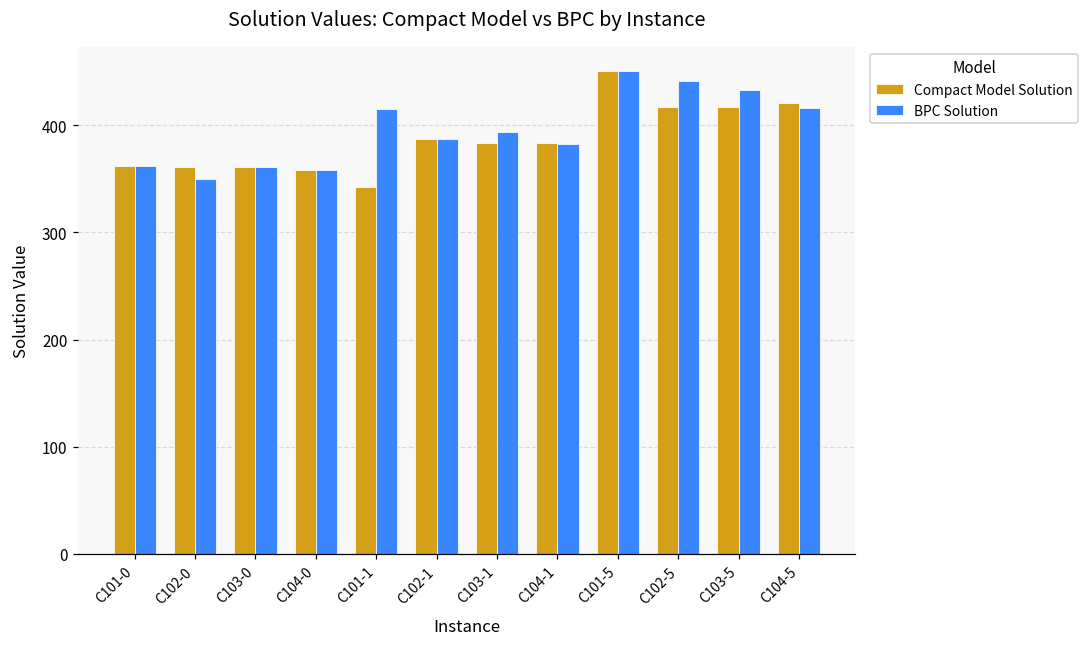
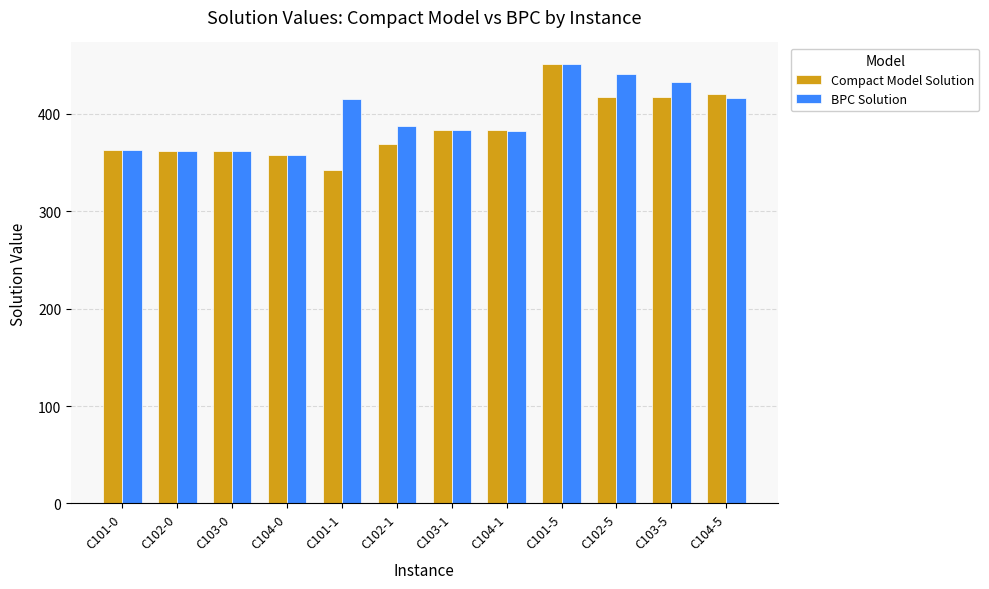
BPC Solution, C102-0: 350 -> 360
Compact Model Solution, C102-1: 390 -> 370
BPC Solution, C103-1: 390 -> 380
